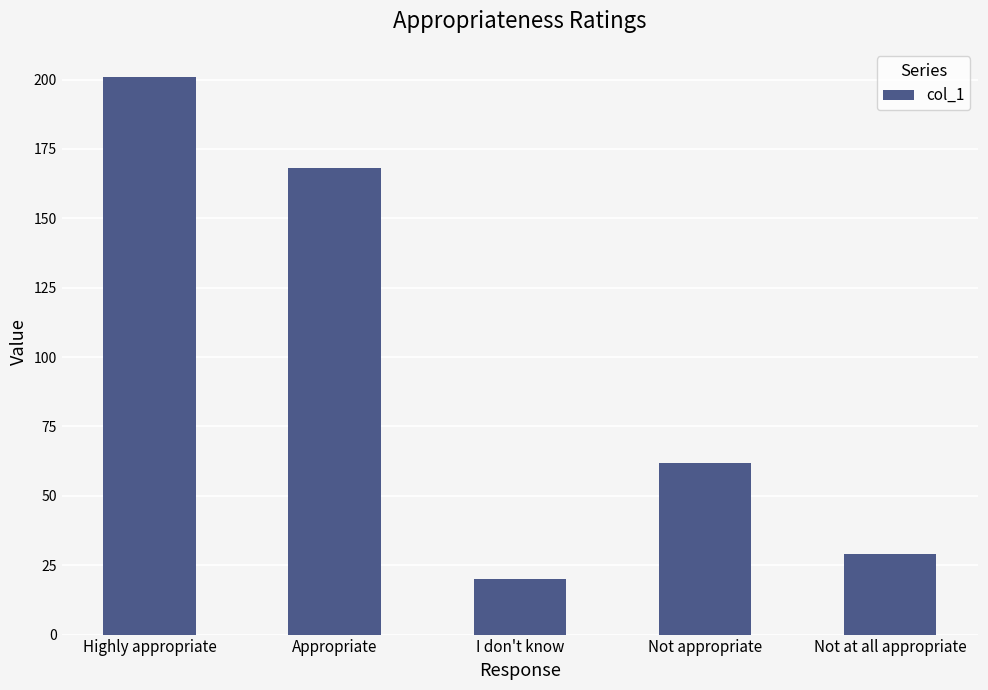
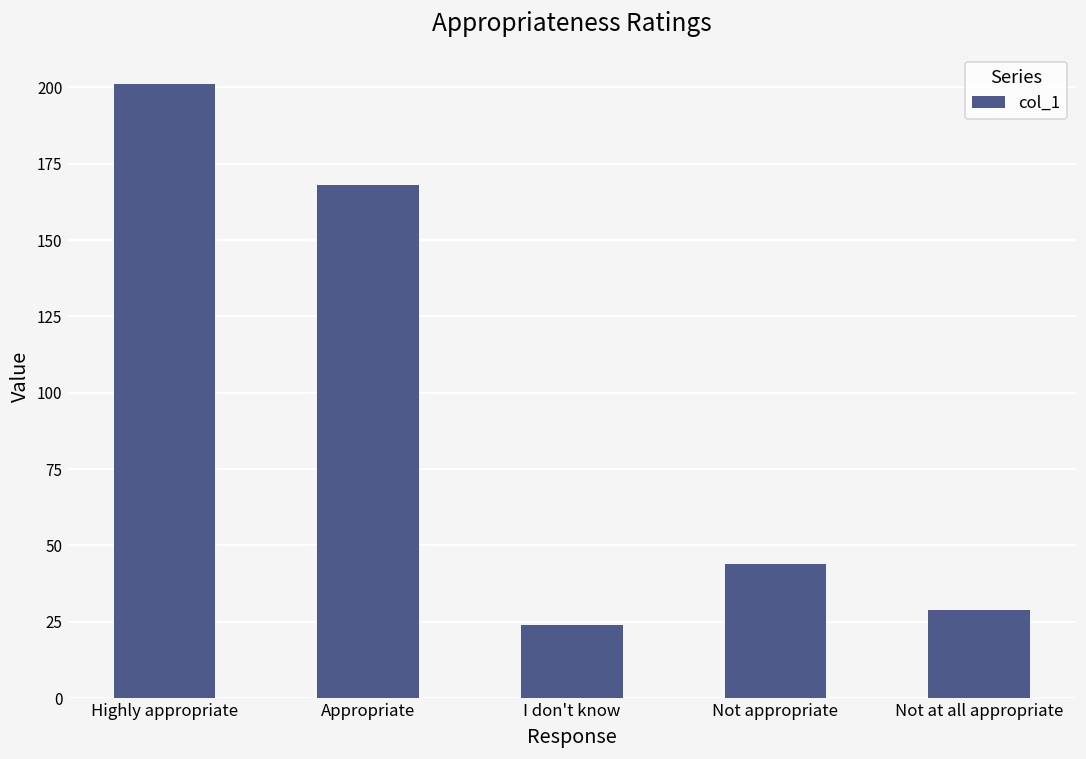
I don't know: 20 -> 24
Not appropriate: 62 -> 44
